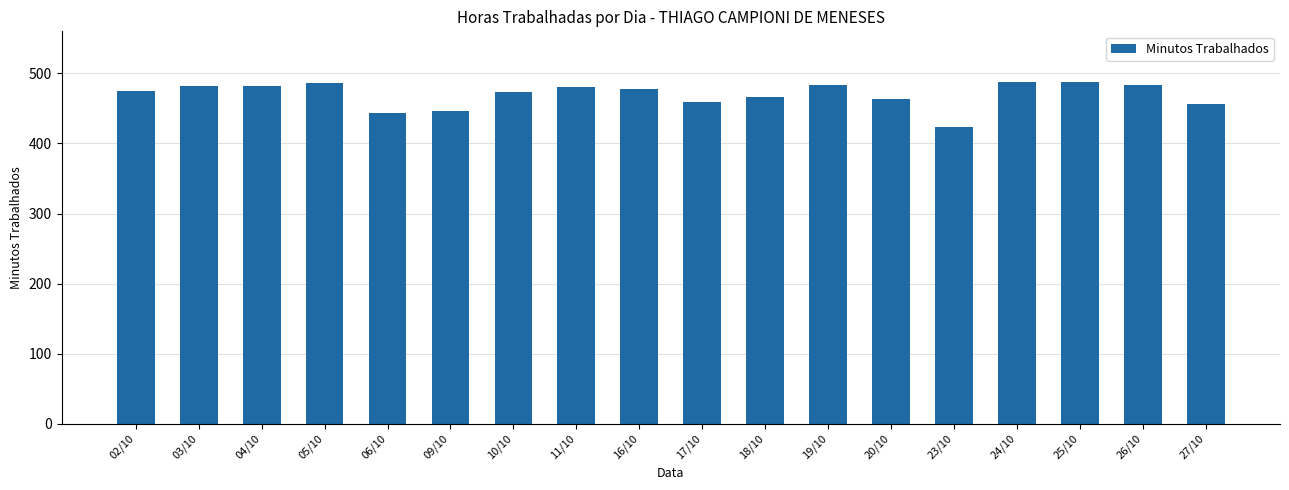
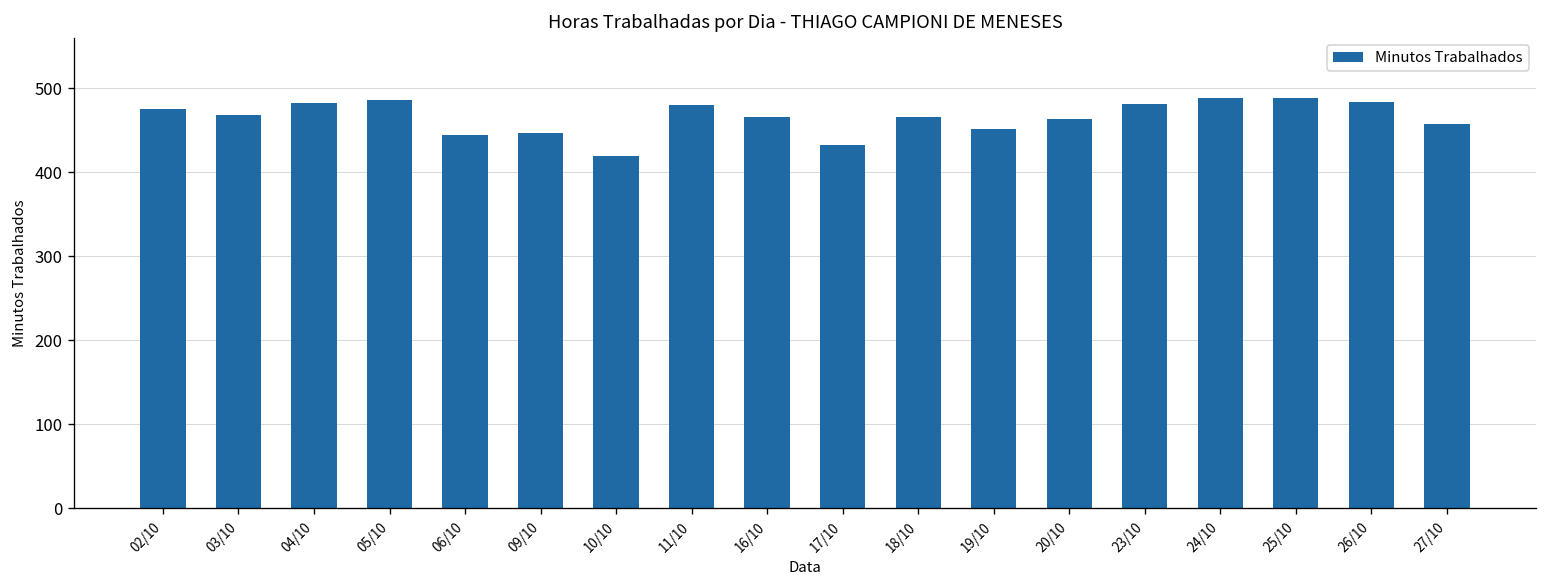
03/10: 480 -> 470
10/10: 470 -> 420
16/10: 480 -> 470
17/10: 460 -> 430
19/10: 480 -> 450
23/10: 420 -> 480
